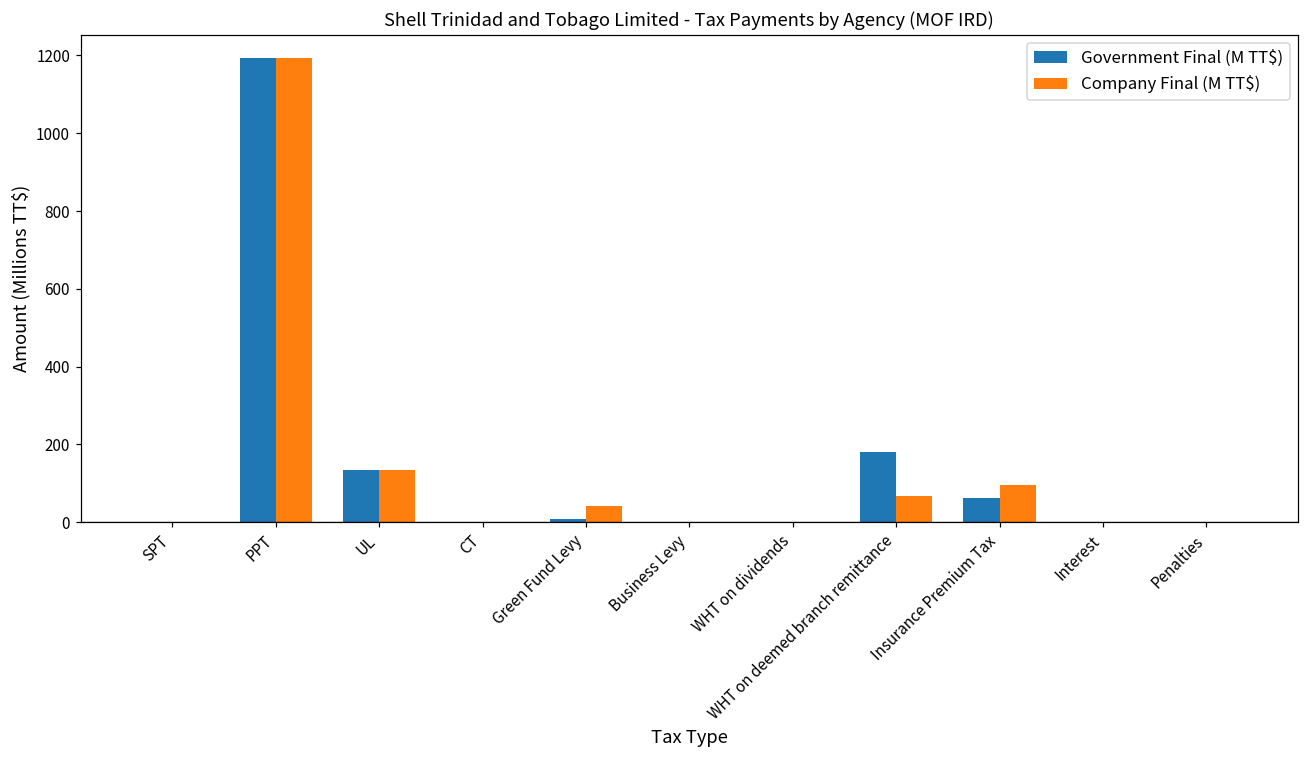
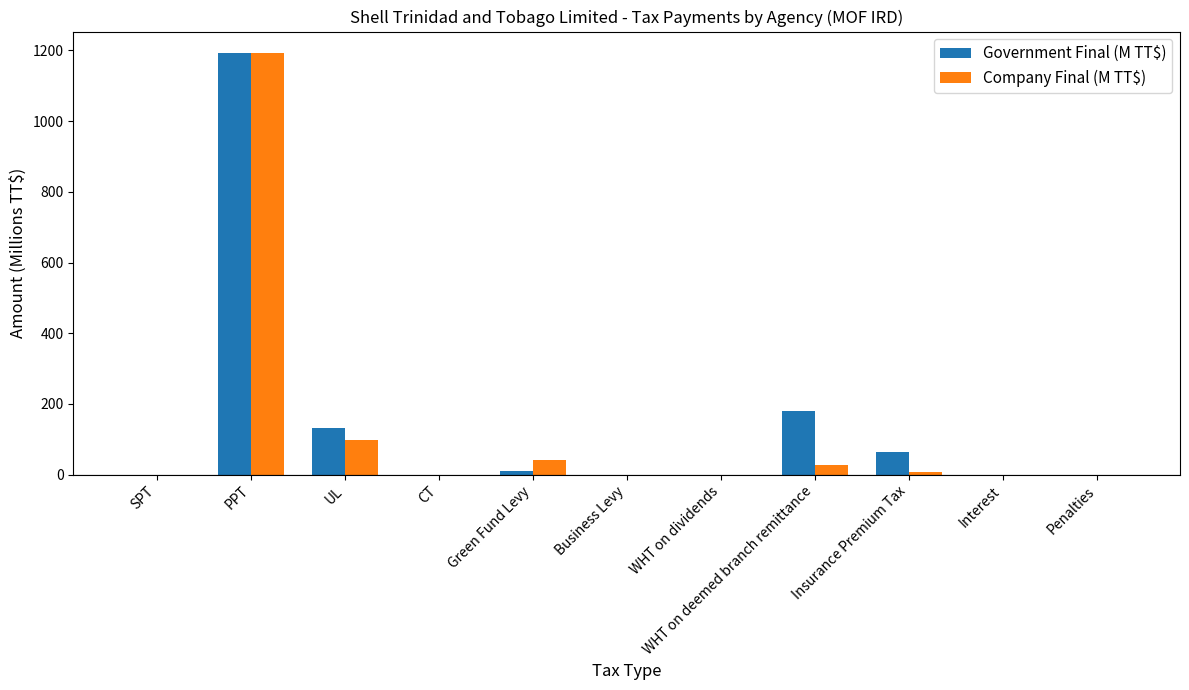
Company Final (M TT$), UL: 130 -> 100
Company Final (M TT$), WHT on deemed branch remittance: 70 -> 30
Company Final (M TT$), Insurance Premium Tax: 90 -> 10
